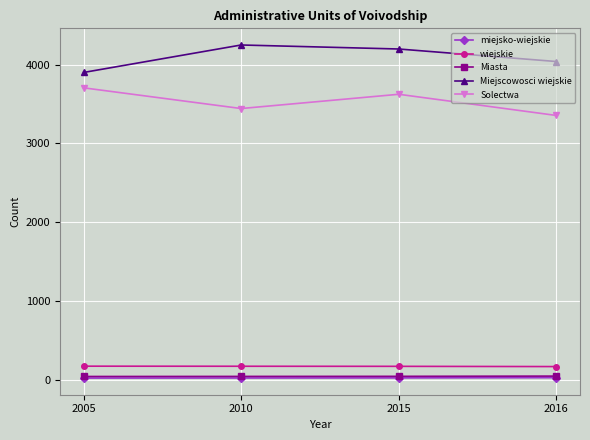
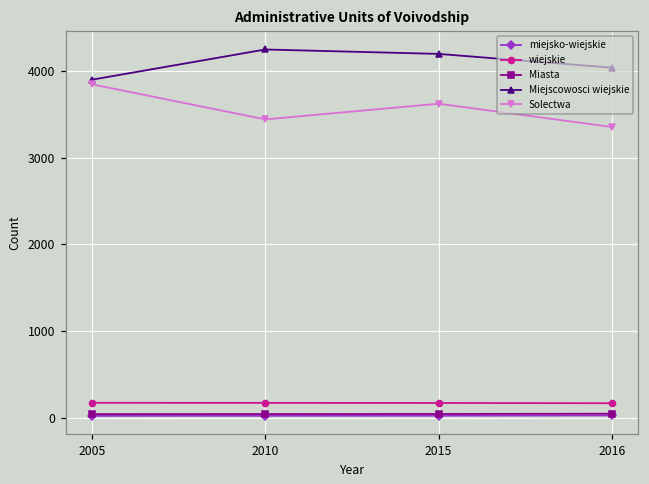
Solectwa, 2005: 3700 -> 3800
